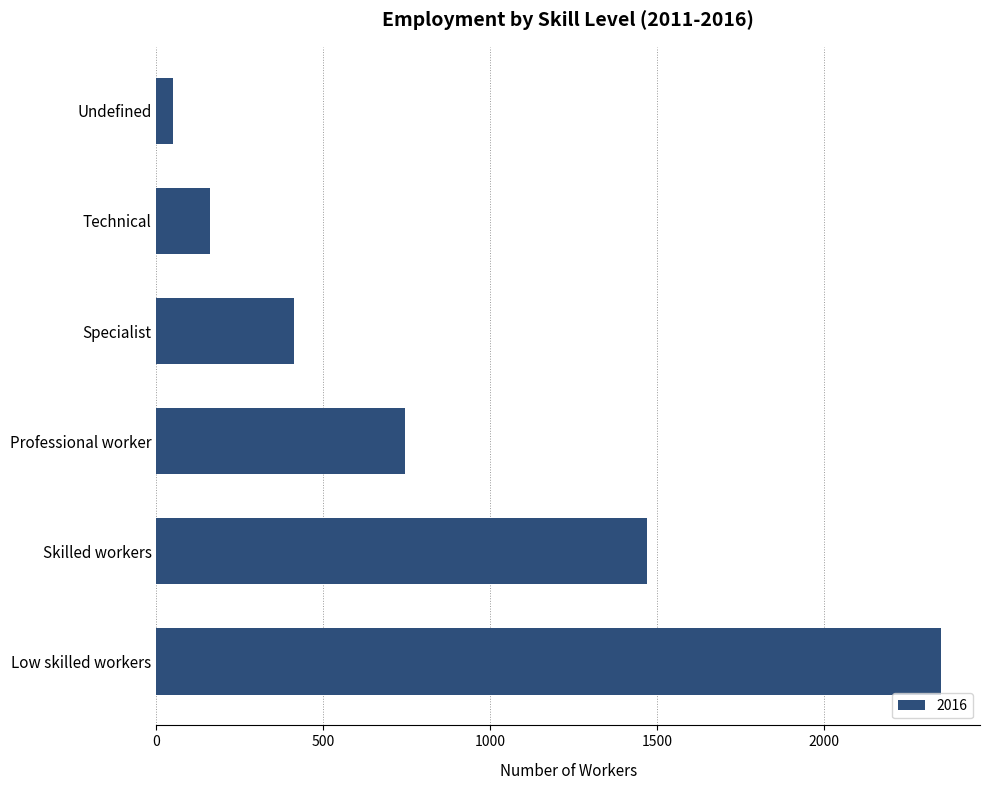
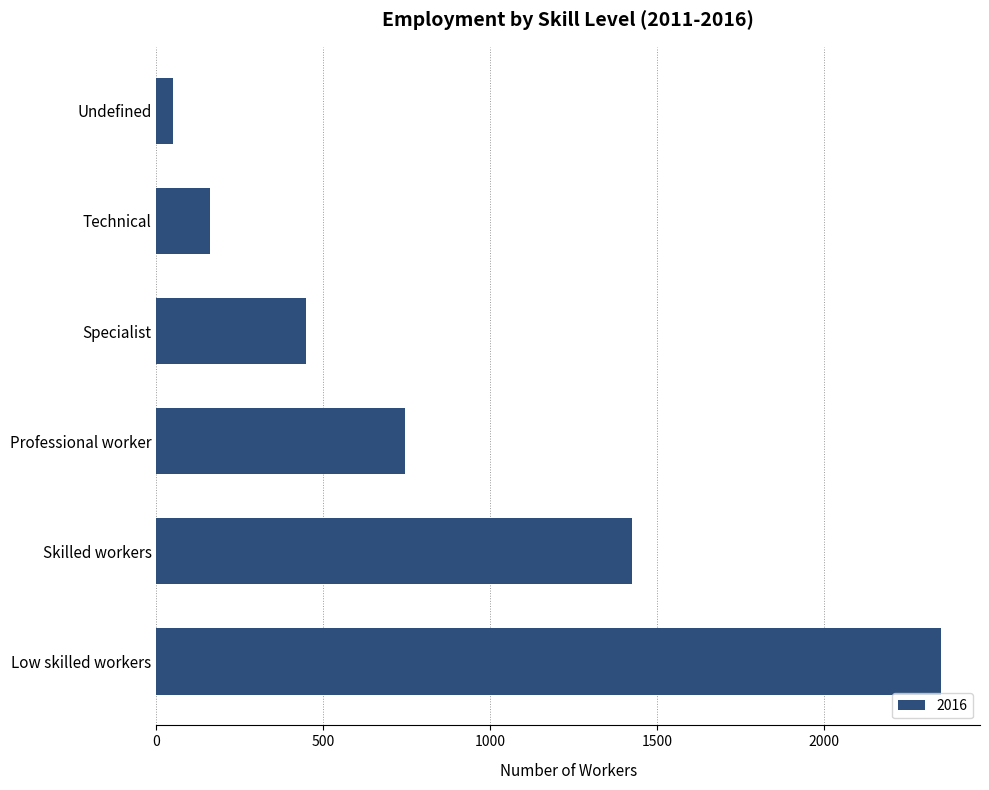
Specialist: 410 -> 450
Skilled workers: 1470 -> 1420
